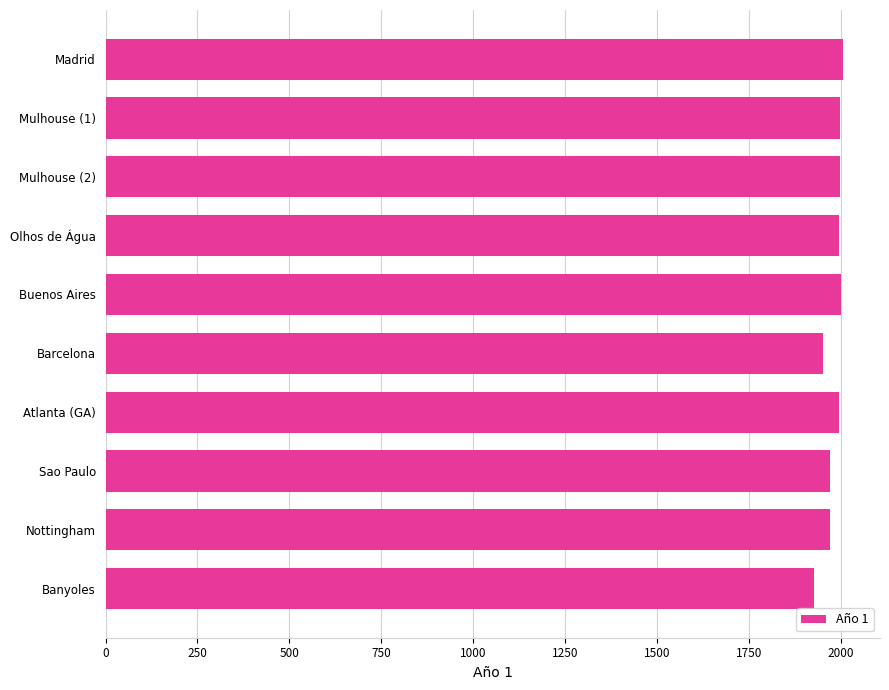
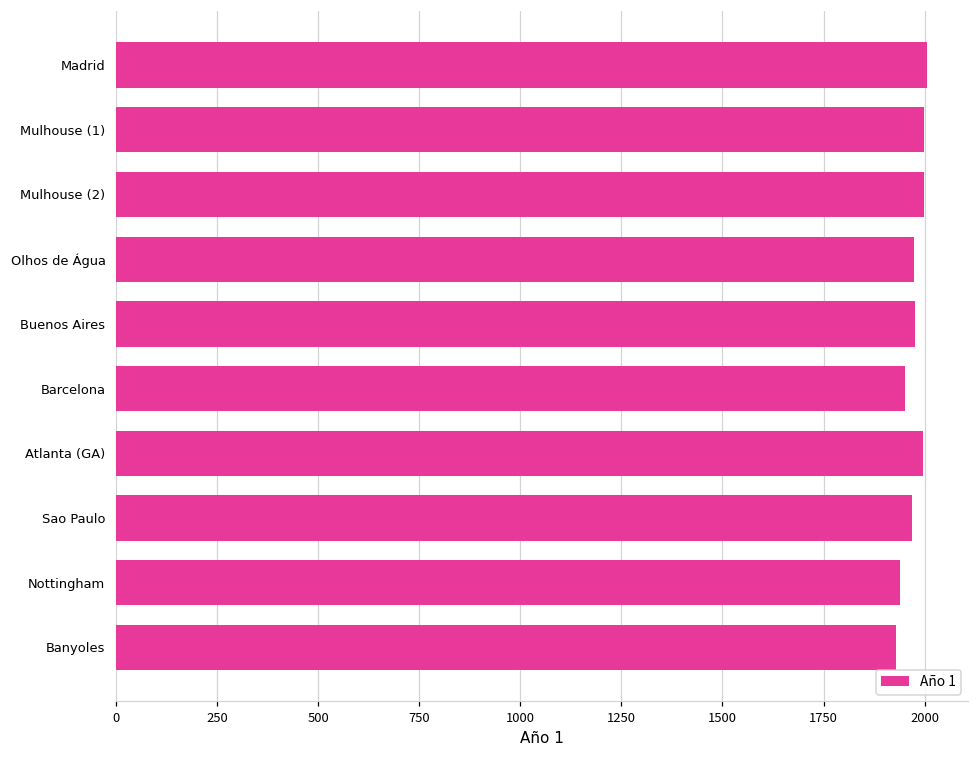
Olhos de Água: 2000 -> 1970
Buenos Aires: 2000 -> 1980
Nottingham: 1970 -> 1940
